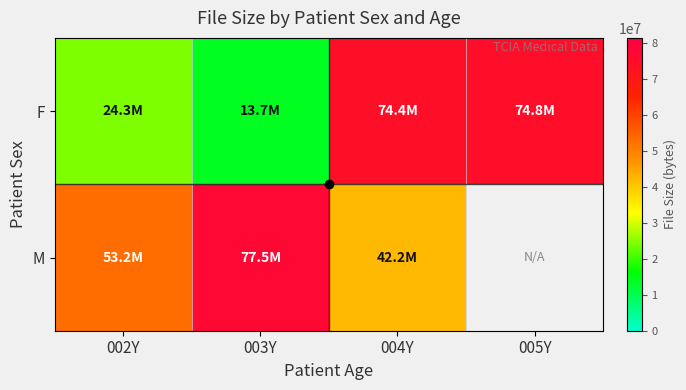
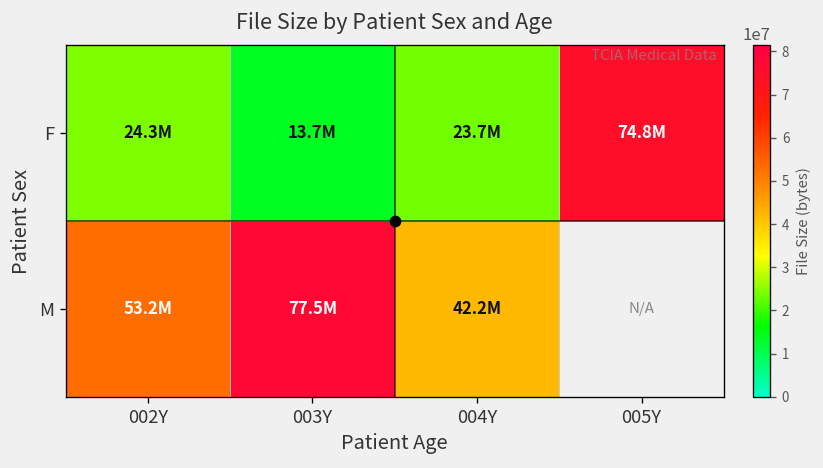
F, 004Y: 74.4M -> 23.7M
